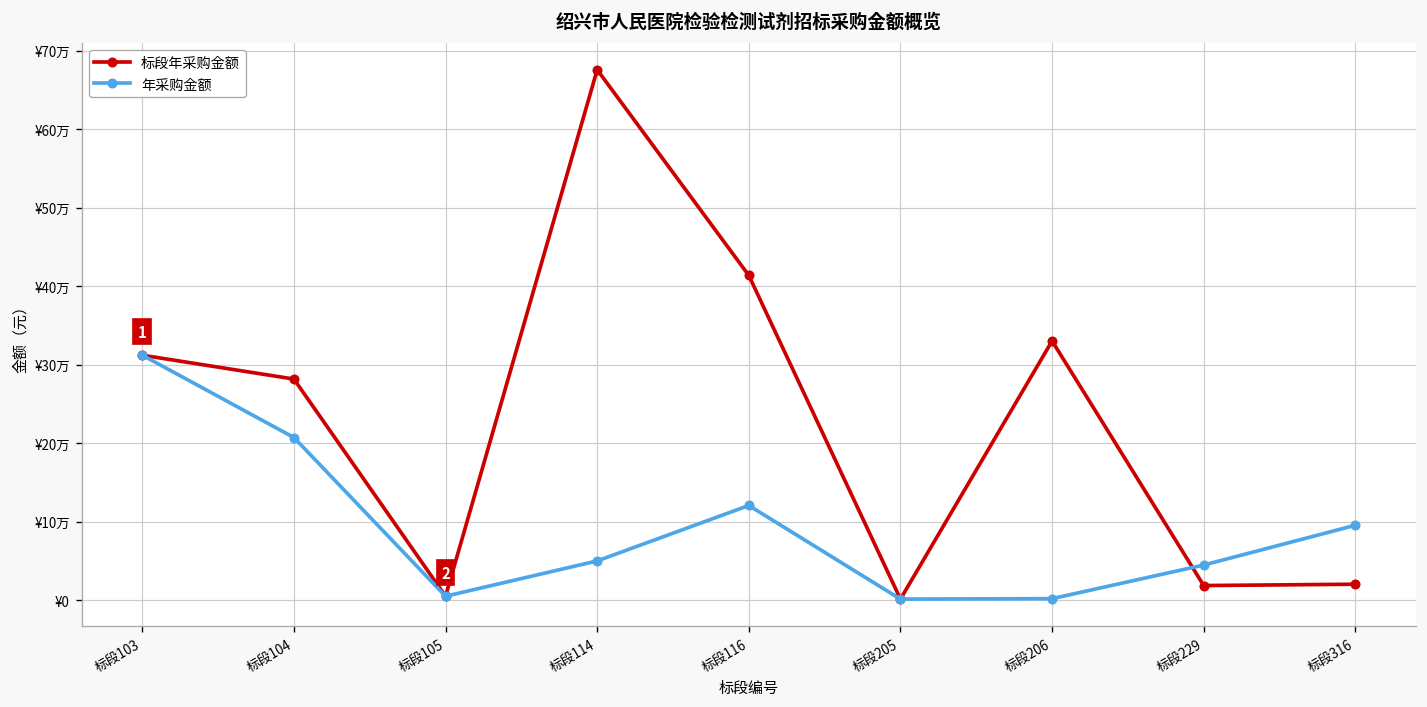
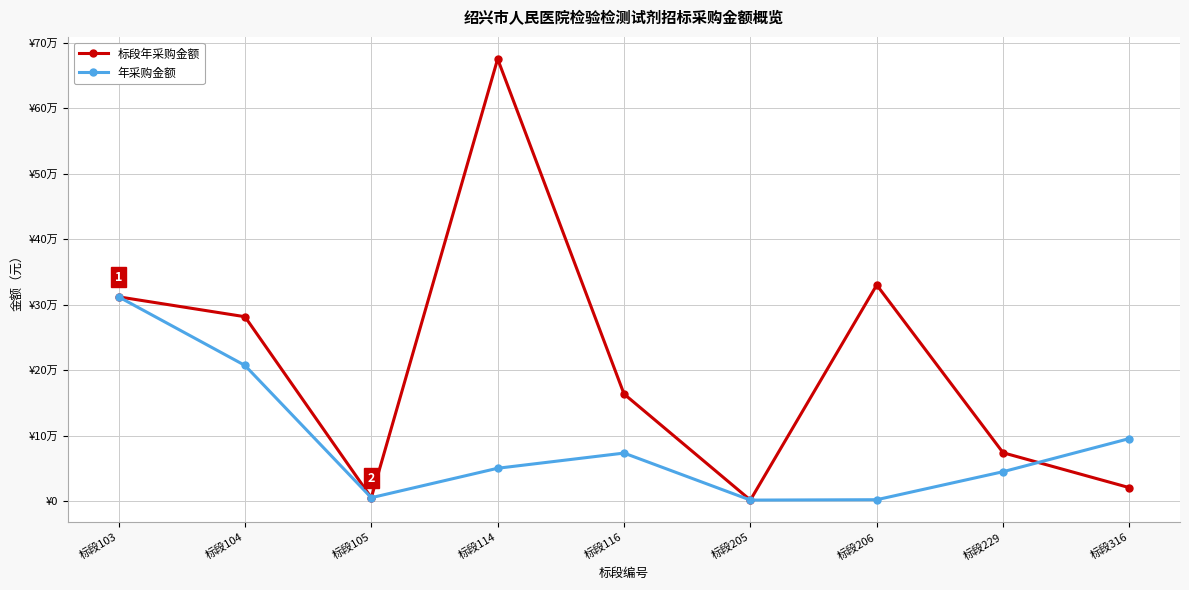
标段年采购金额, 标段116: ¥41万 -> ¥16万
年采购金额, 标段116: ¥12万 -> ¥7万
标段年采购金额, 标段229: ¥2万 -> ¥7万
